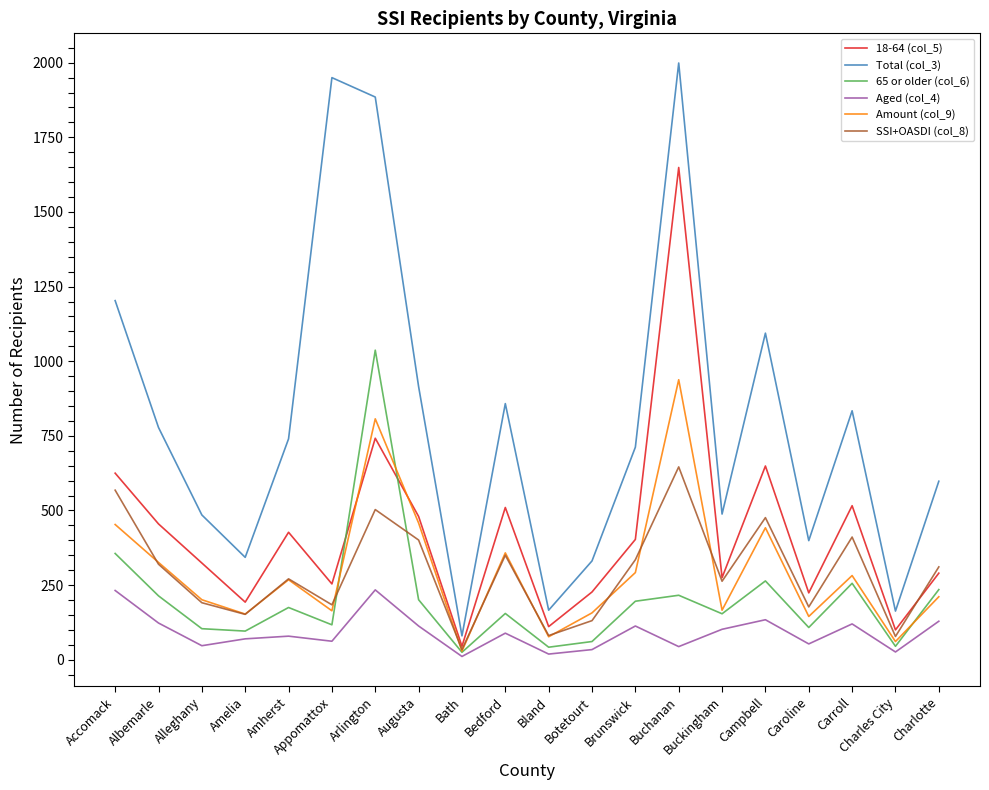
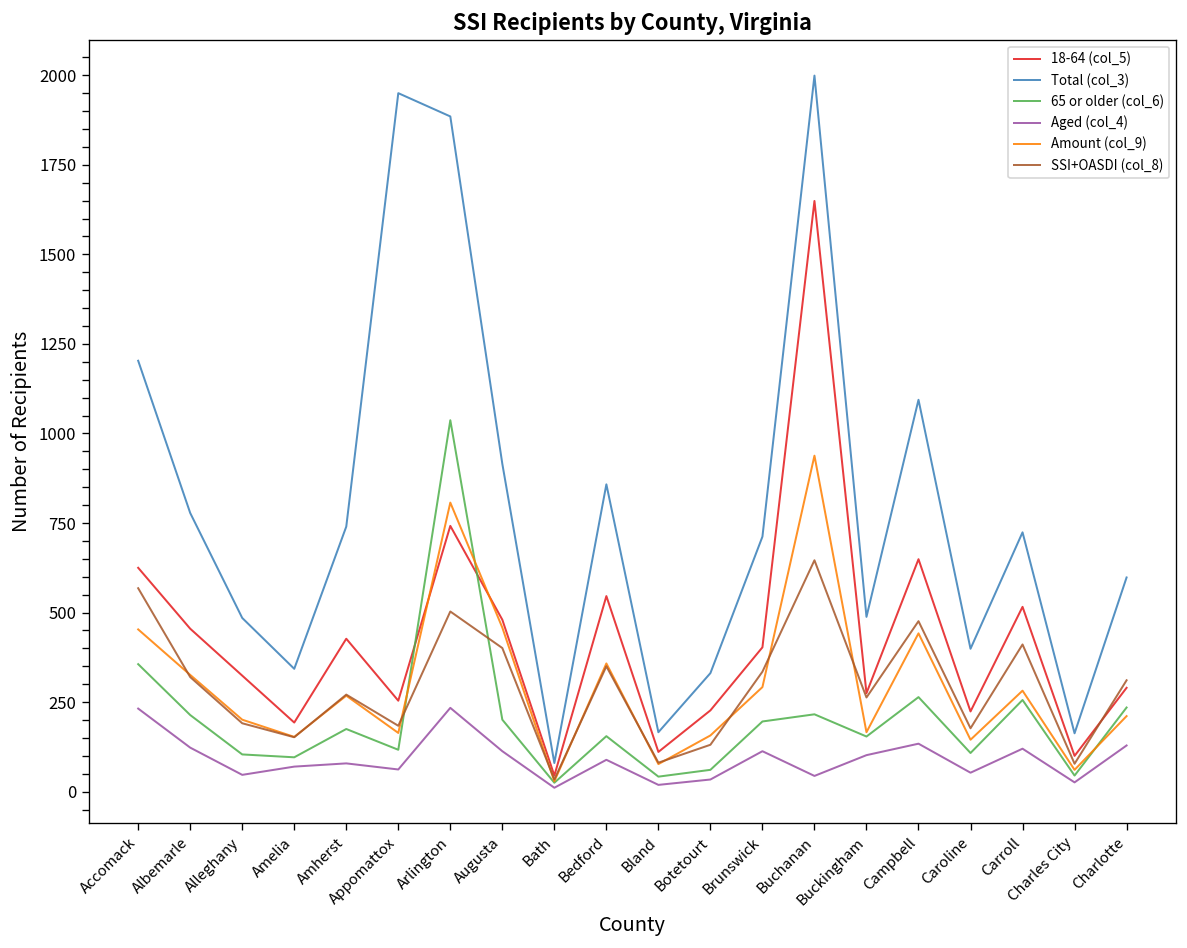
18-64 (col_5), Bedford: 510 -> 550
Total (col_3), Carroll: 830 -> 720
